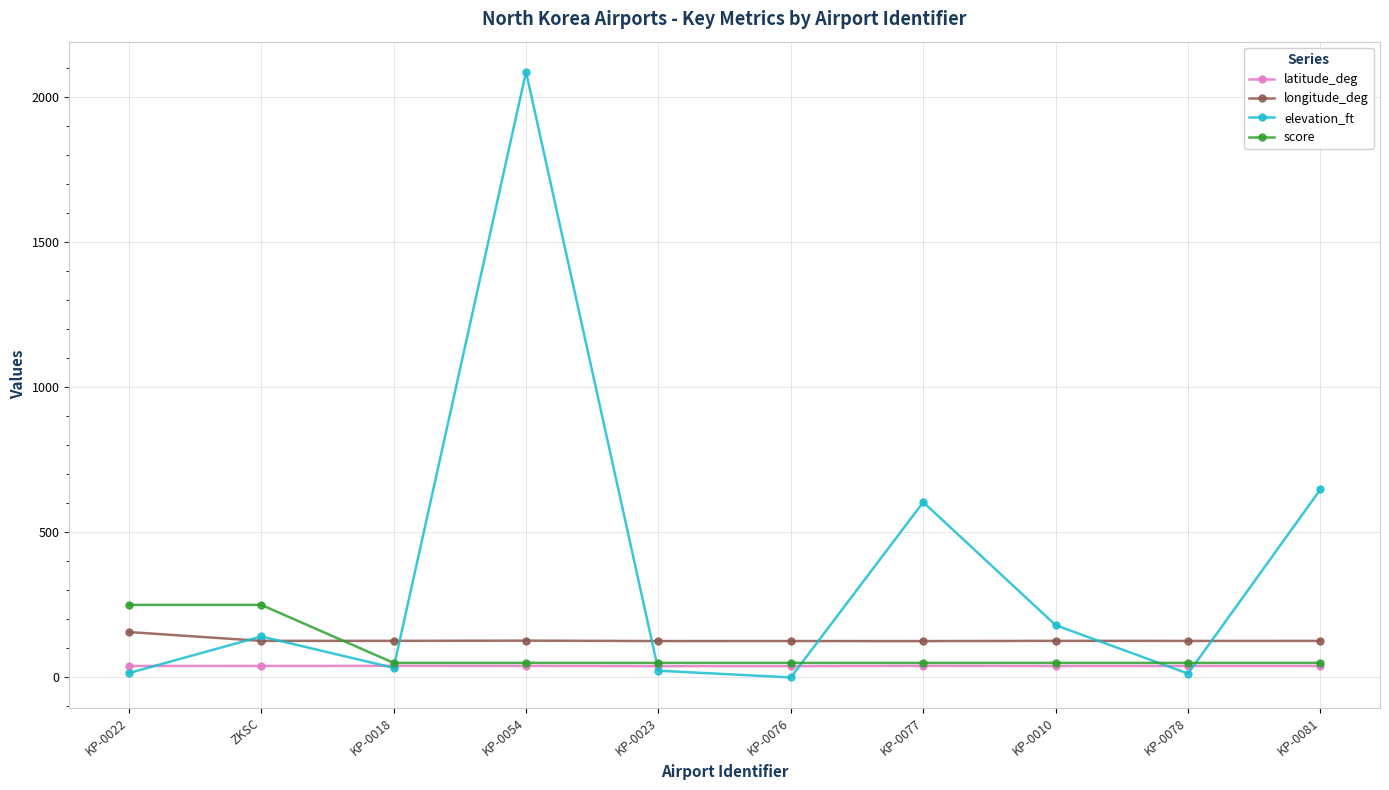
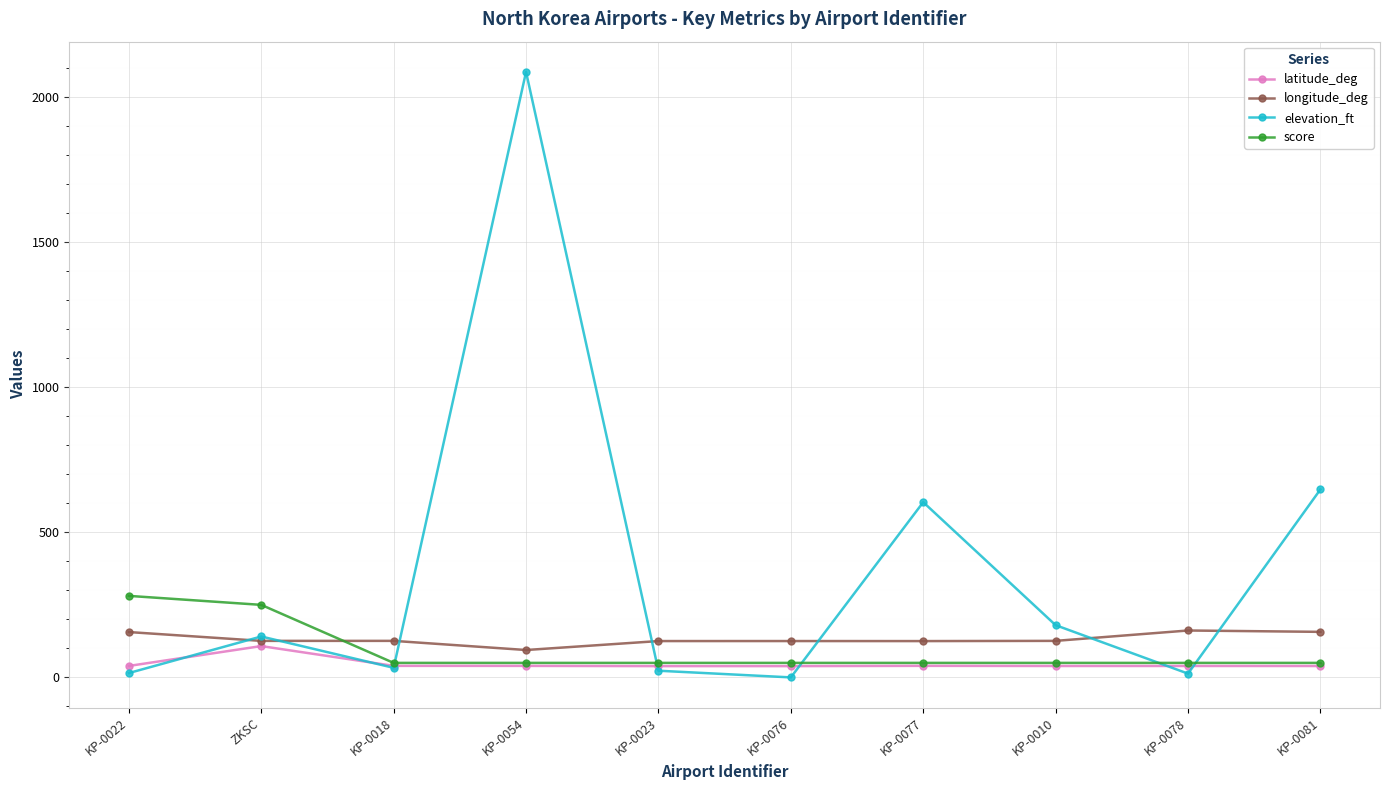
score, KP-0022: 250 -> 280
latitude_deg, ZKSC: 40 -> 110
longitude_deg, KP-0054: 130 -> 90
longitude_deg, KP-0078: 130 -> 160
longitude_deg, KP-0081: 130 -> 160
